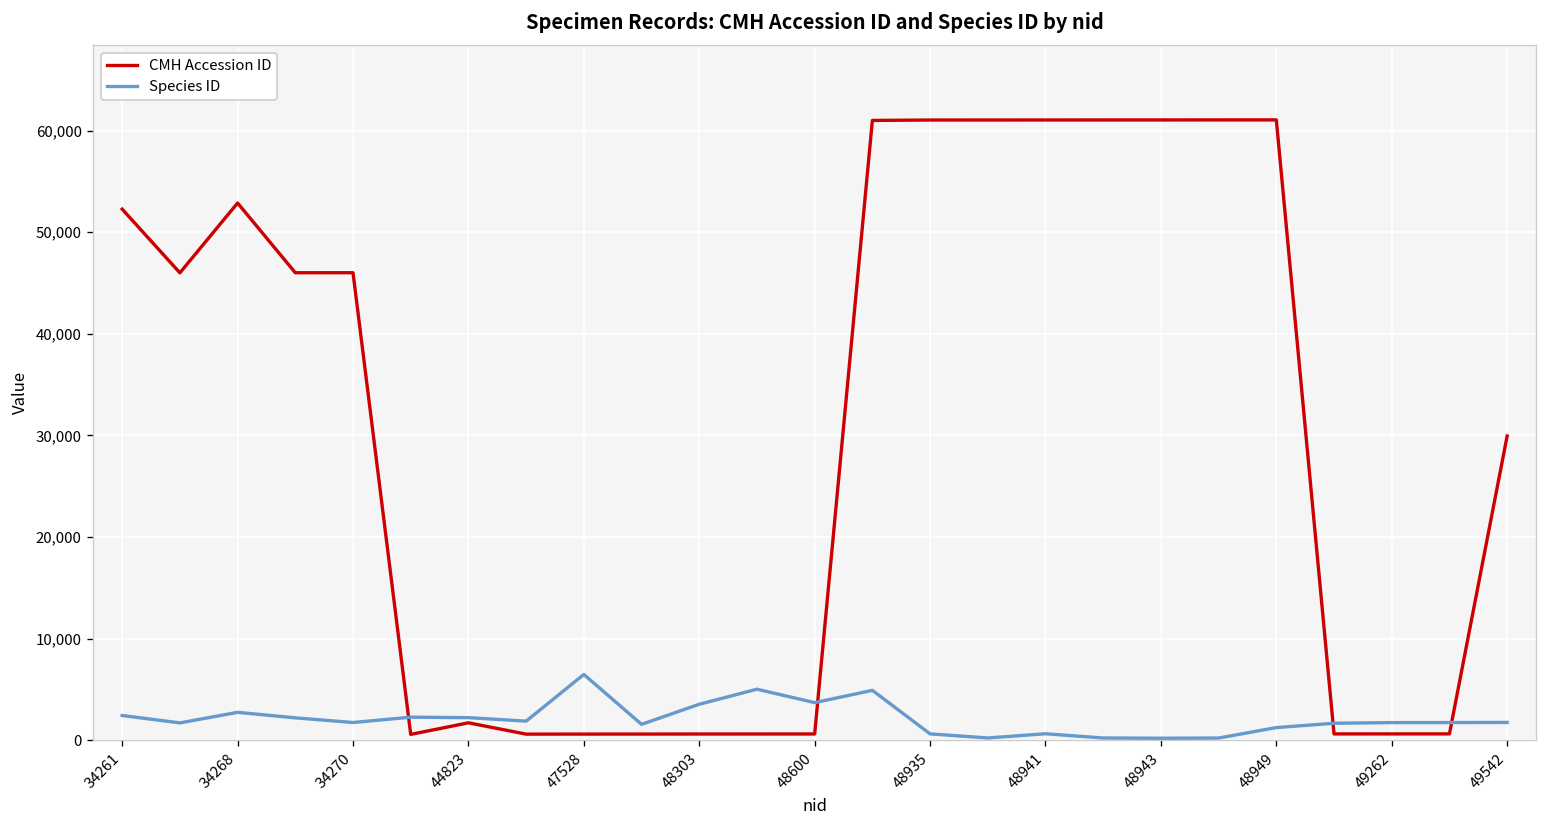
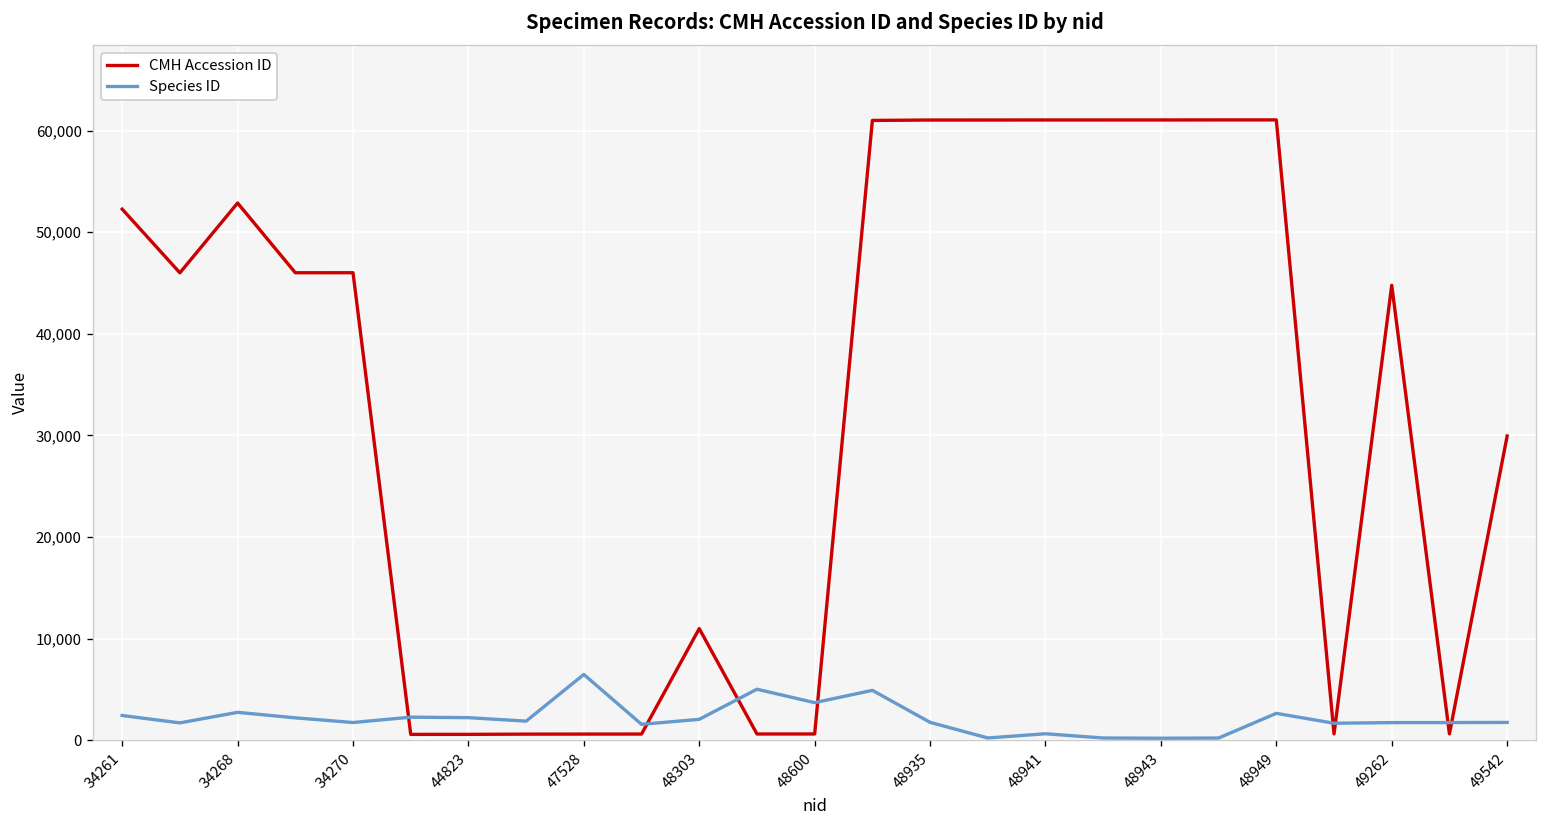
CMH Accession ID, 44823: 2,000 -> 1,000
CMH Accession ID, 48303: 1,000 -> 11,000
Species ID, 48303: 4,000 -> 2,000
Species ID, 48935: 1,000 -> 2,000
Species ID, 48949: 1,000 -> 3,000
CMH Accession ID, 49262: 1,000 -> 45,000
